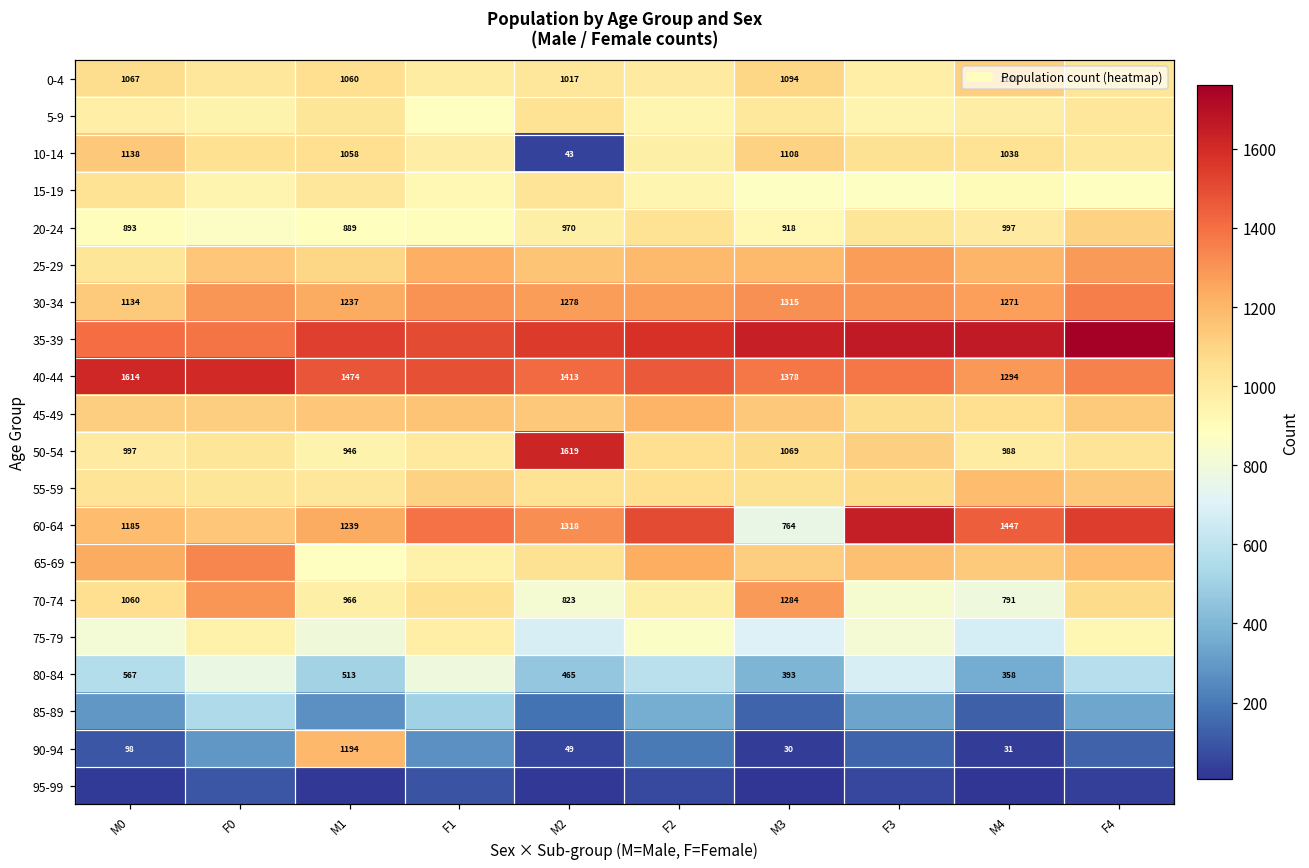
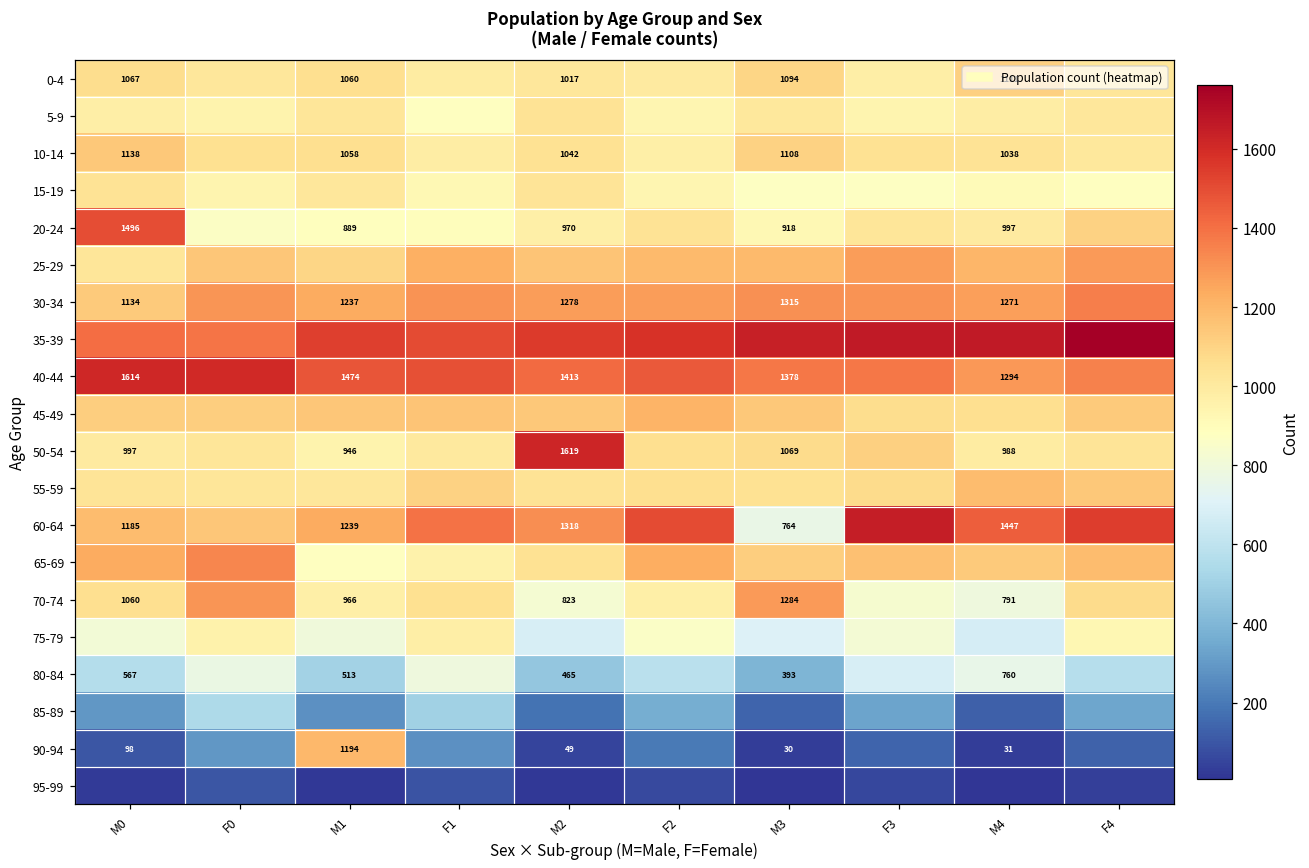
10-14, M2: 43 -> 1042
20-24, M0: 893 -> 1496
80-84, M4: 358 -> 760
